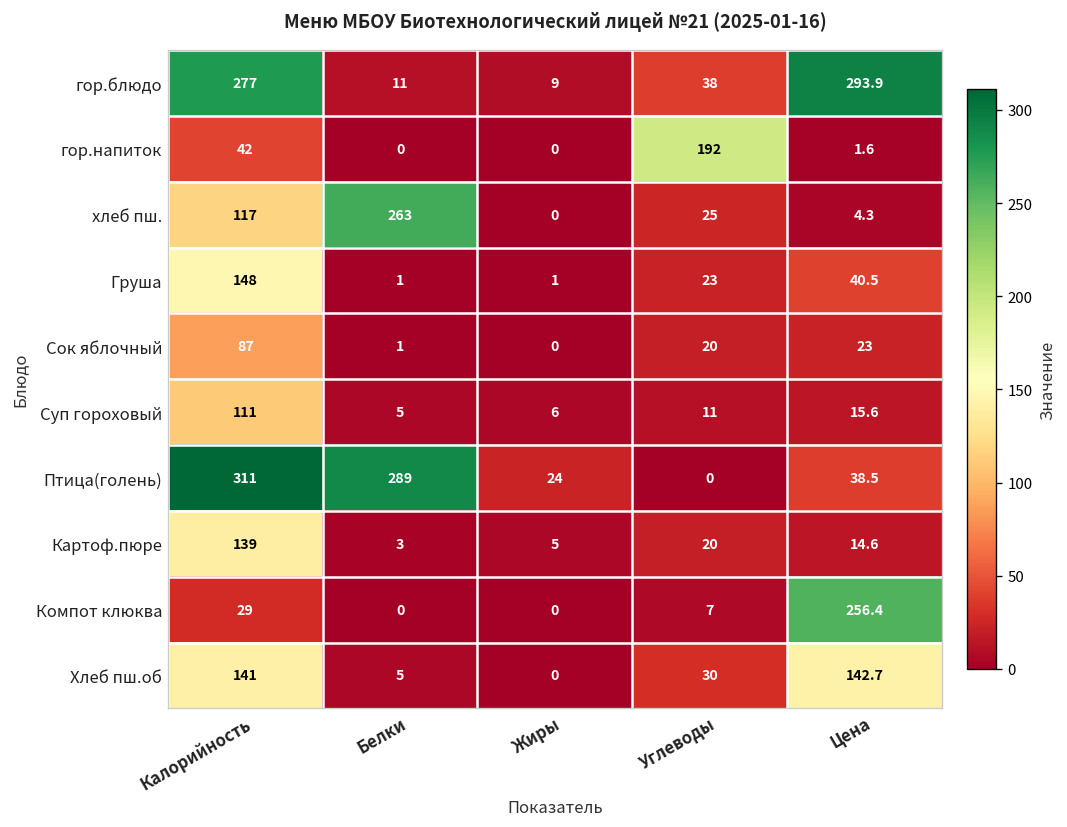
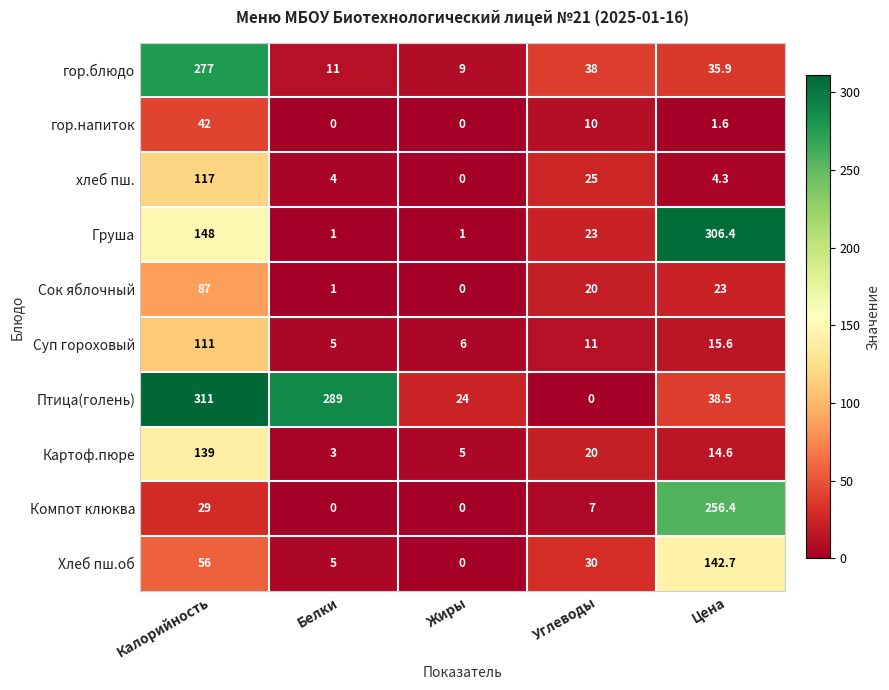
гор.блюдо, Цена: 293.9 -> 35.9
гор.напиток, Углеводы: 192 -> 10
хлеб пш., Белки: 263 -> 4
Груша, Цена: 40.5 -> 306.4
Хлеб пш.об, Калорийность: 141 -> 56
